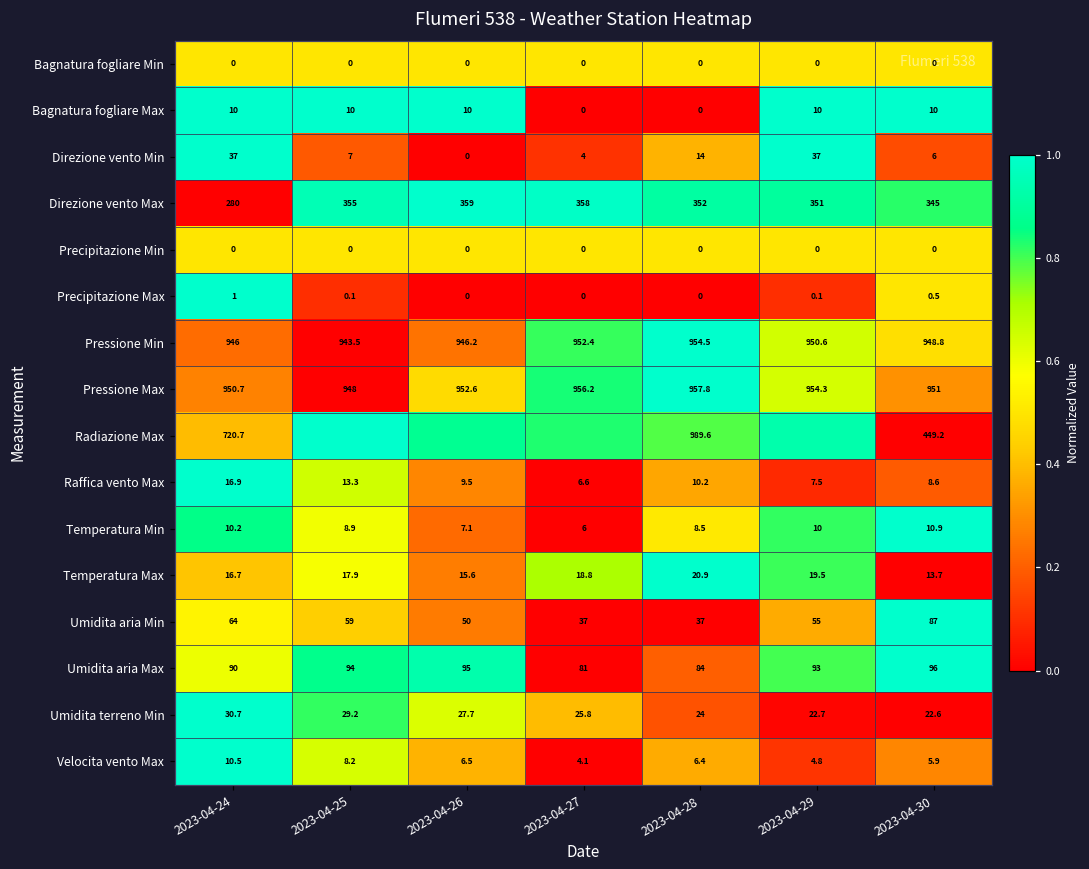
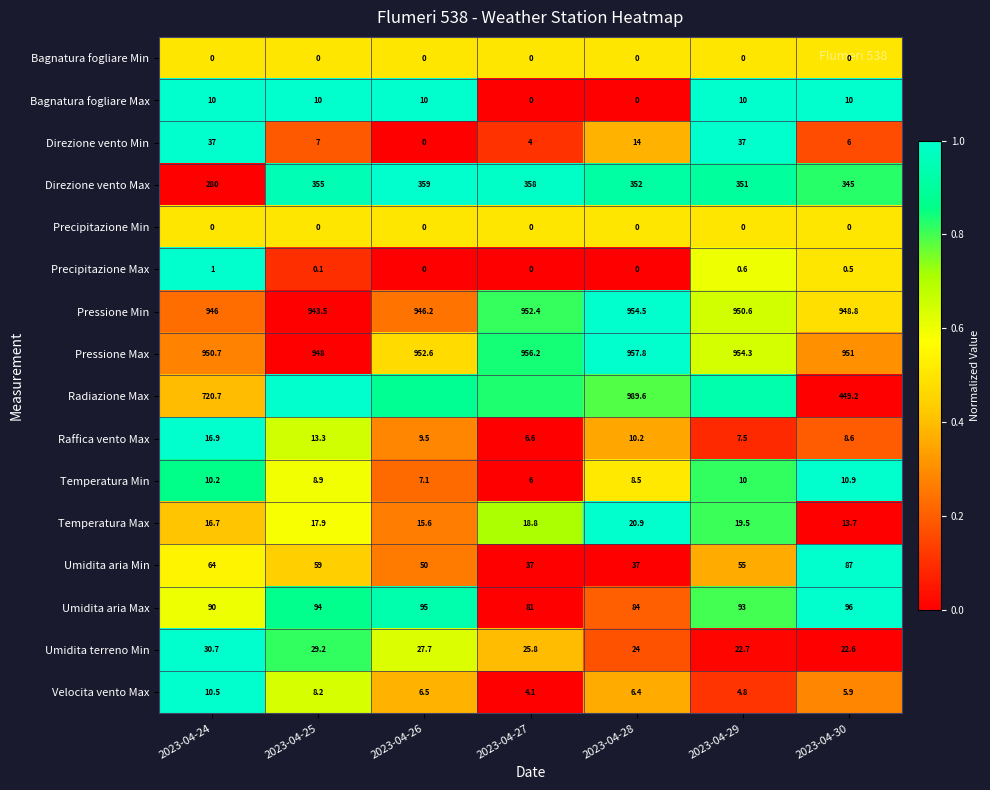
Precipitazione Max, 2023-04-29: 0.1 -> 0.6
